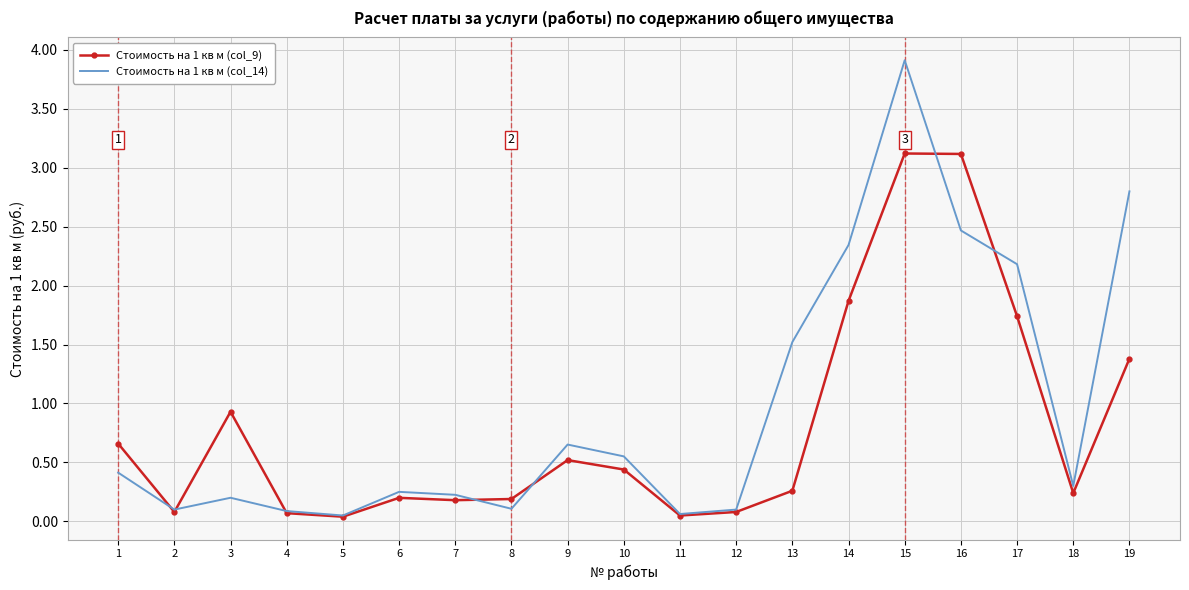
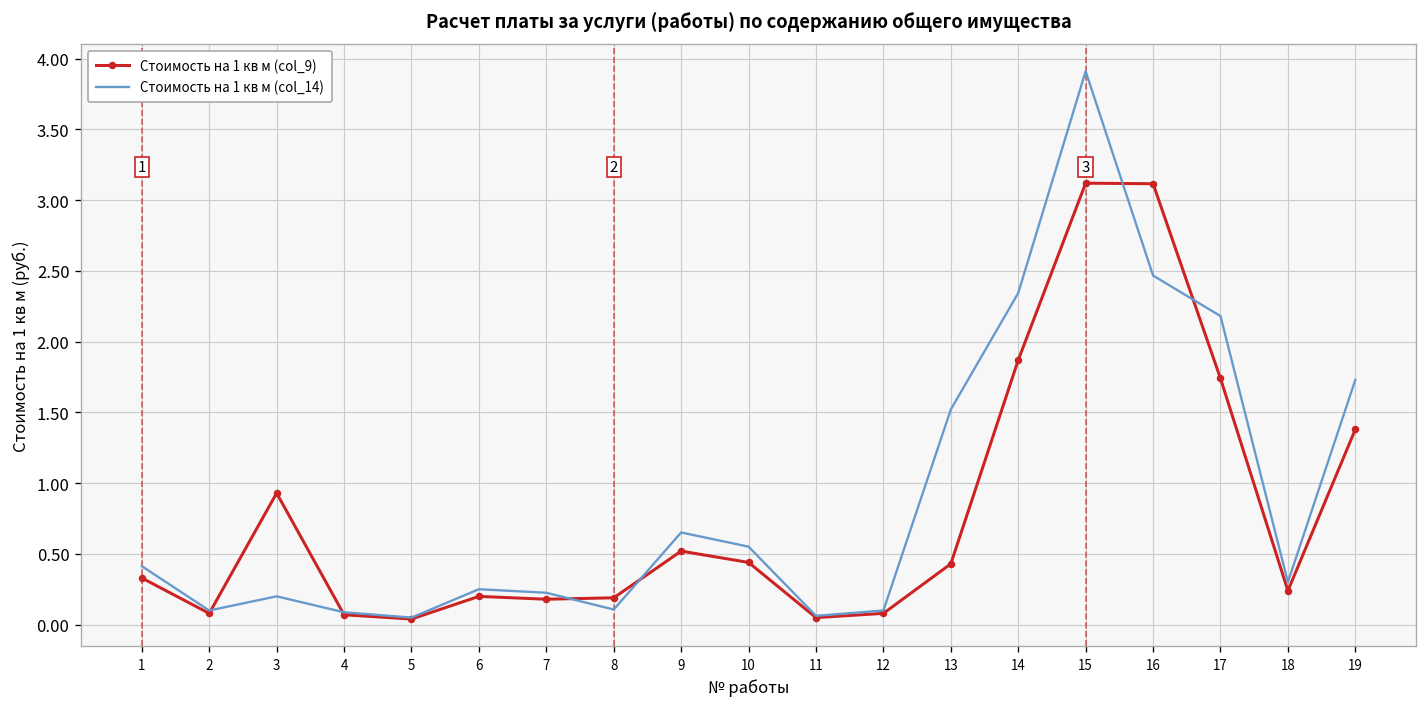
Стоимость на 1 кв м (col_9), 1: 0.66 -> 0.33
Стоимость на 1 кв м (col_9), 13: 0.26 -> 0.43
Стоимость на 1 кв м (col_14), 19: 2.80 -> 1.73
